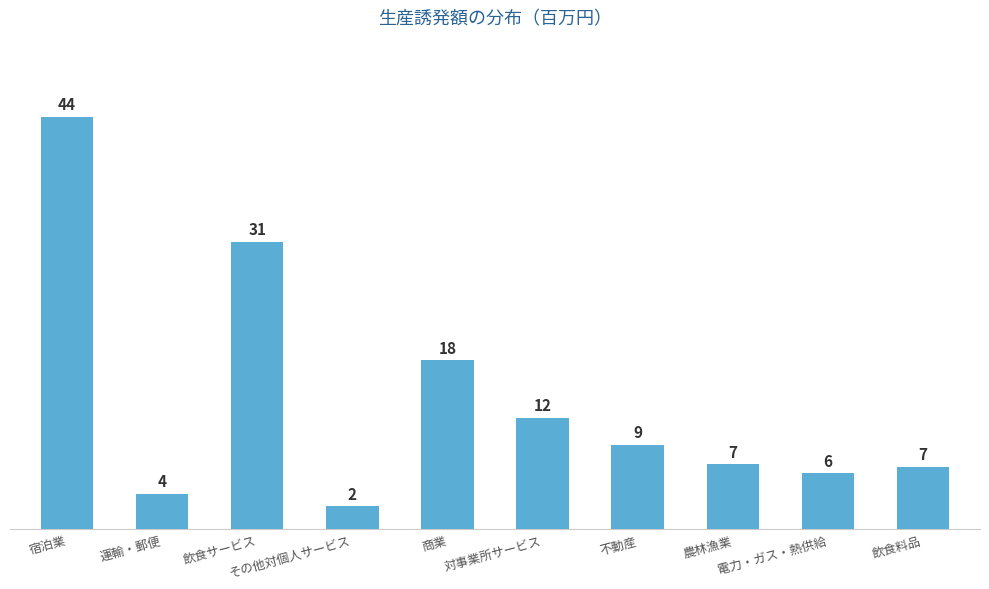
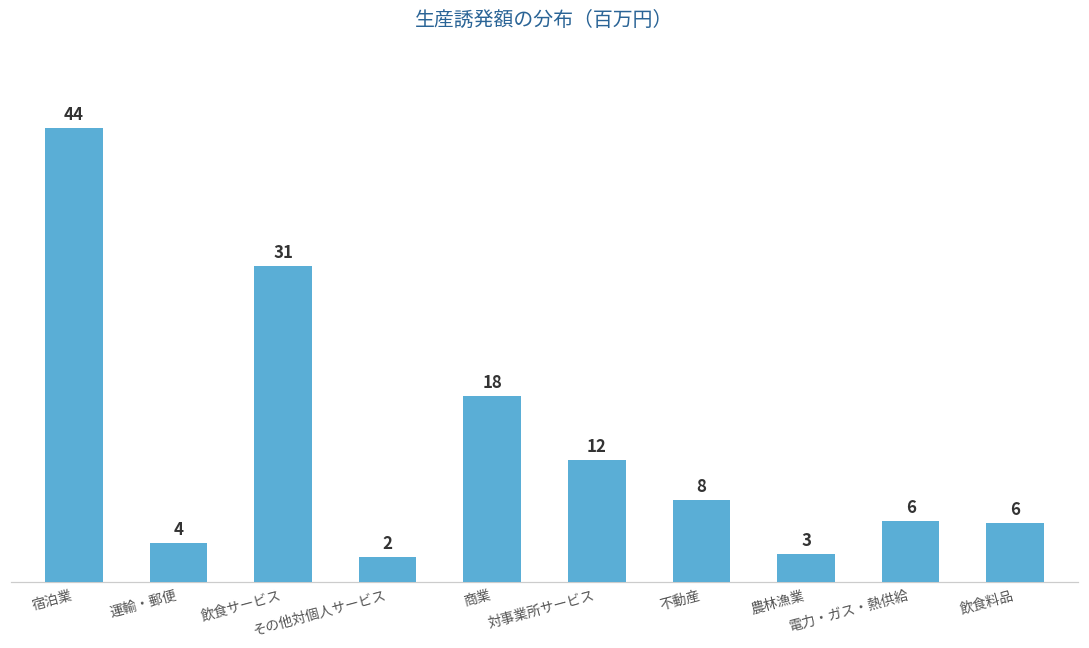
不動産: 9 -> 8
農林漁業: 7 -> 3
飲食料品: 7 -> 6
